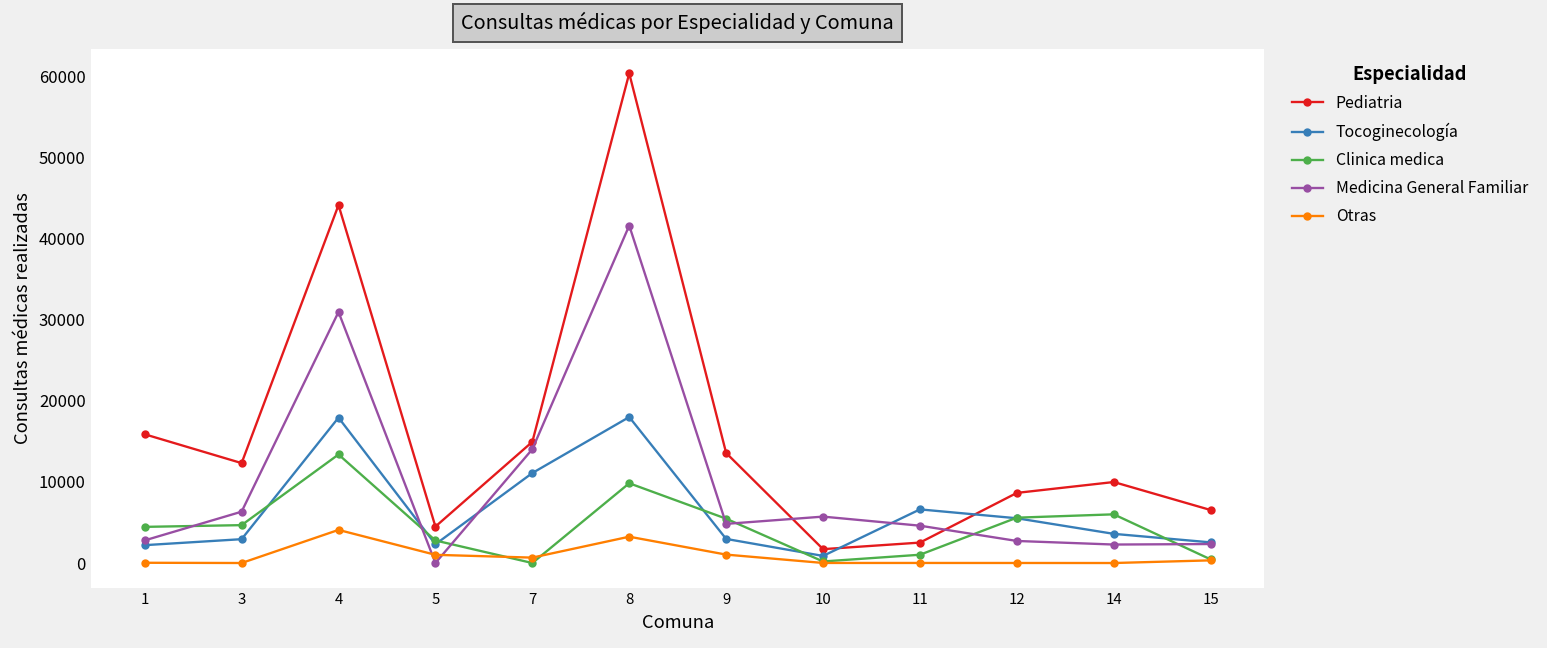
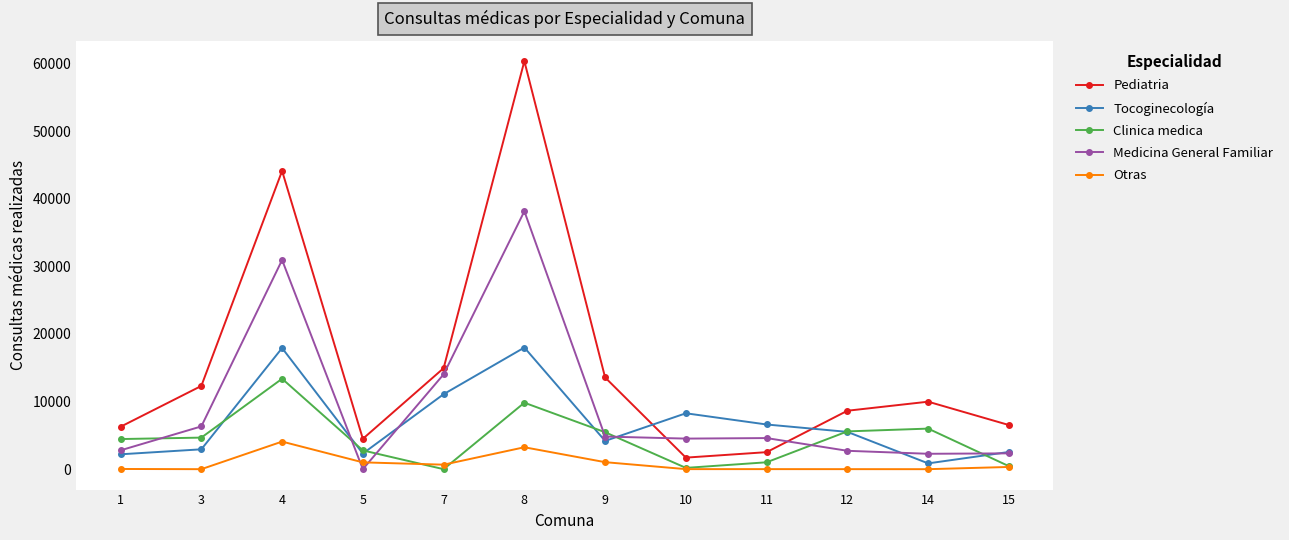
Pediatria, 1: 16000 -> 6000
Medicina General Familiar, 8: 42000 -> 38000
Tocoginecología, 9: 3000 -> 4000
Tocoginecología, 10: 1000 -> 8000
Medicina General Familiar, 10: 6000 -> 5000
Tocoginecología, 14: 4000 -> 1000
